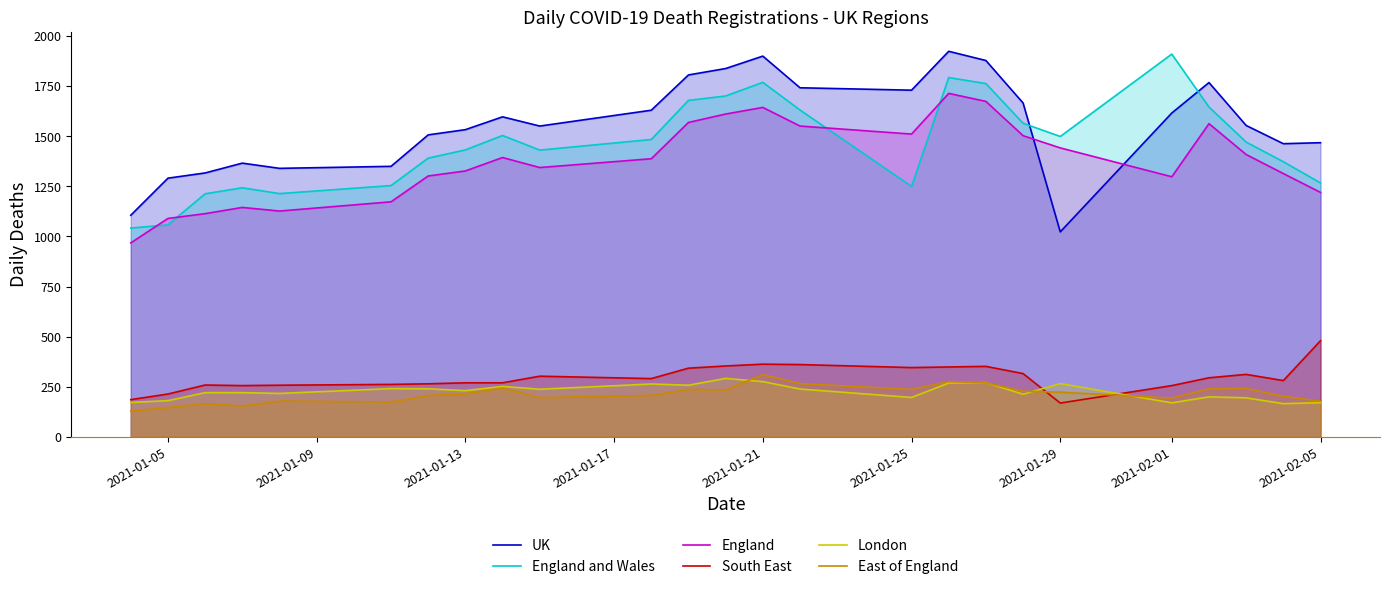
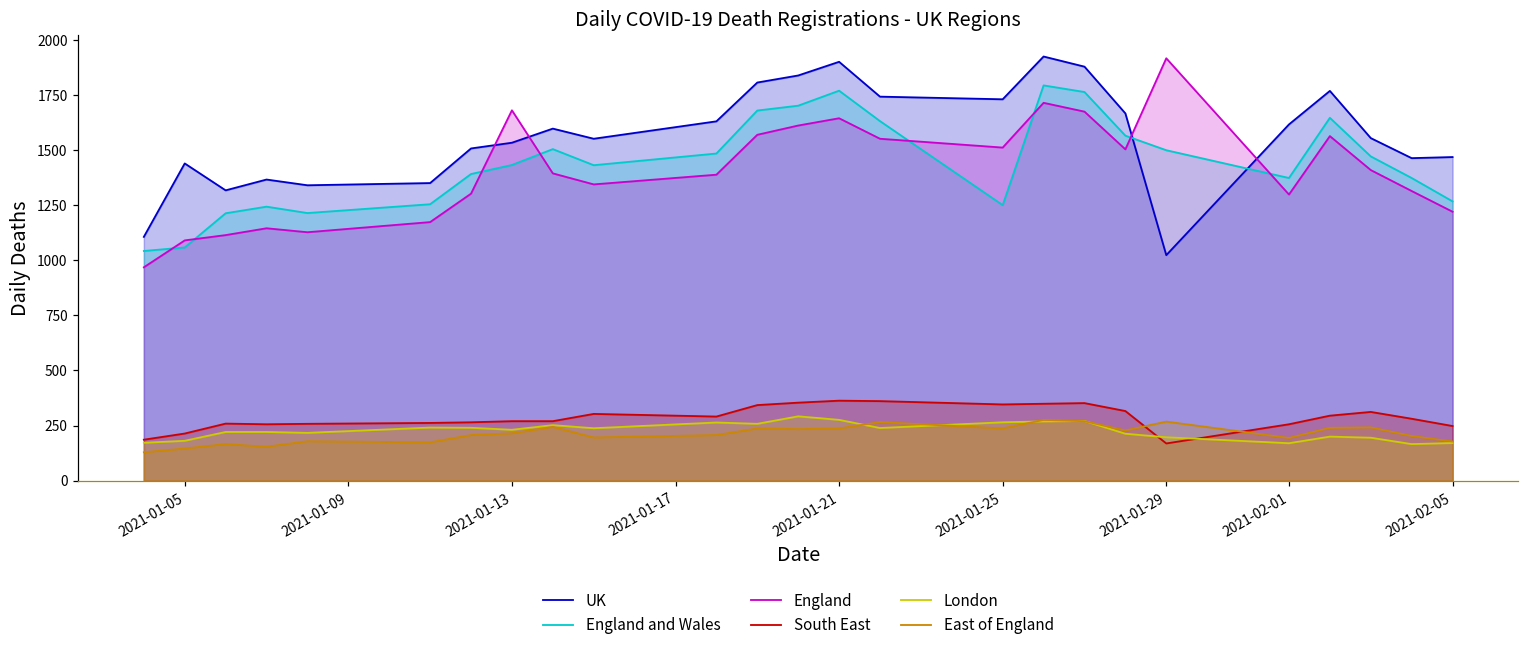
UK, 2021-01-05: 1290 -> 1440
England, 2021-01-13: 1330 -> 1680
East of England, 2021-01-21: 310 -> 240
London, 2021-01-25: 200 -> 270
England, 2021-01-29: 1440 -> 1920
London, 2021-01-29: 270 -> 200
East of England, 2021-01-29: 220 -> 270
England and Wales, 2021-02-01: 1910 -> 1370
South East, 2021-02-05: 480 -> 250
